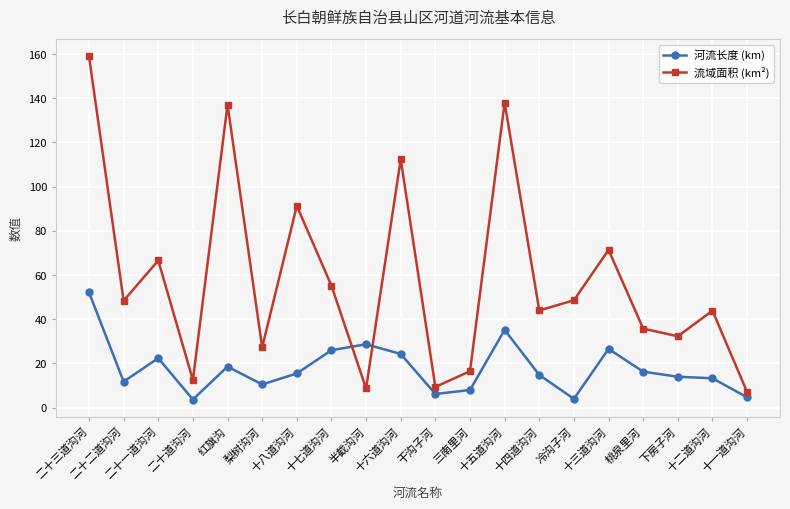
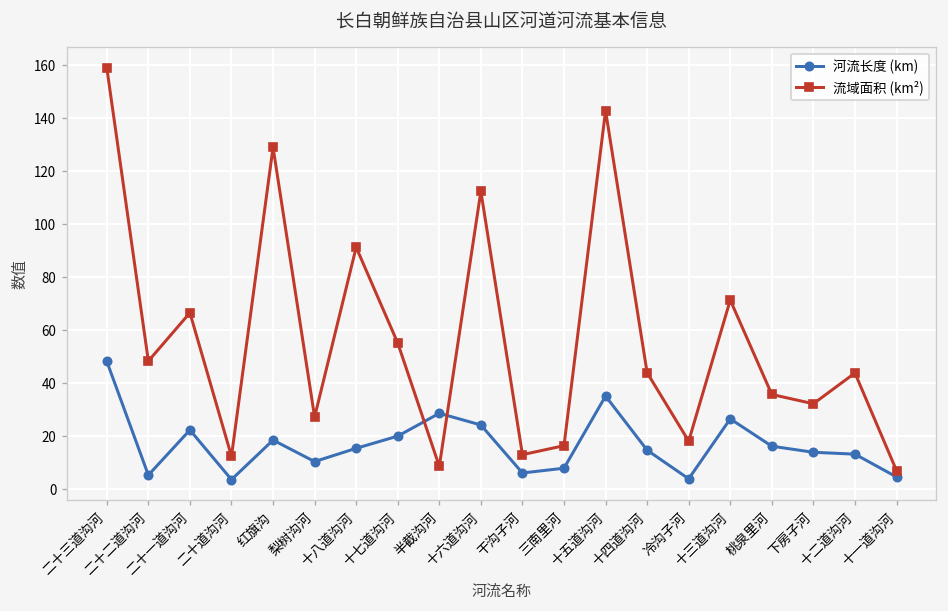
河流长度 (km), 二十三道沟河: 52 -> 48
河流长度 (km), 二十二道沟河: 12 -> 5
流域面积 (km²), 红旗沟: 137 -> 129
河流长度 (km), 十七道沟河: 26 -> 20
流域面积 (km²), 干沟子河: 9 -> 13
流域面积 (km²), 十五道沟河: 138 -> 143
流域面积 (km²), 冷沟子河: 49 -> 18
